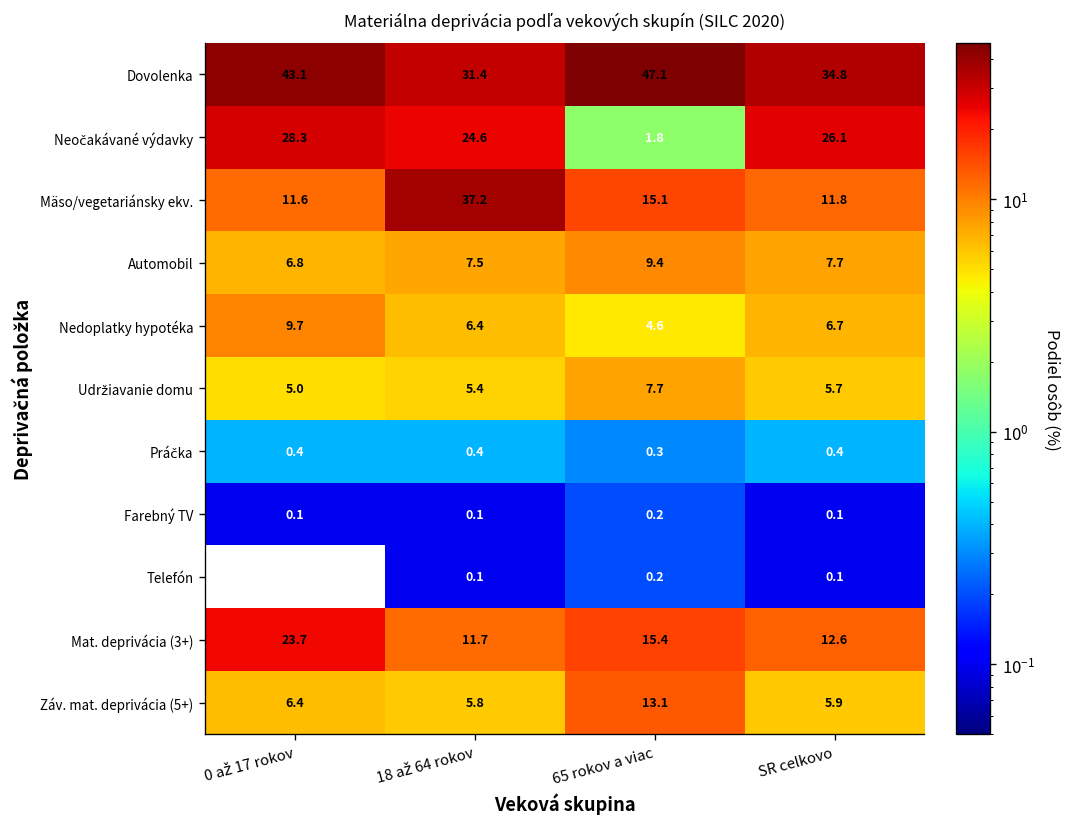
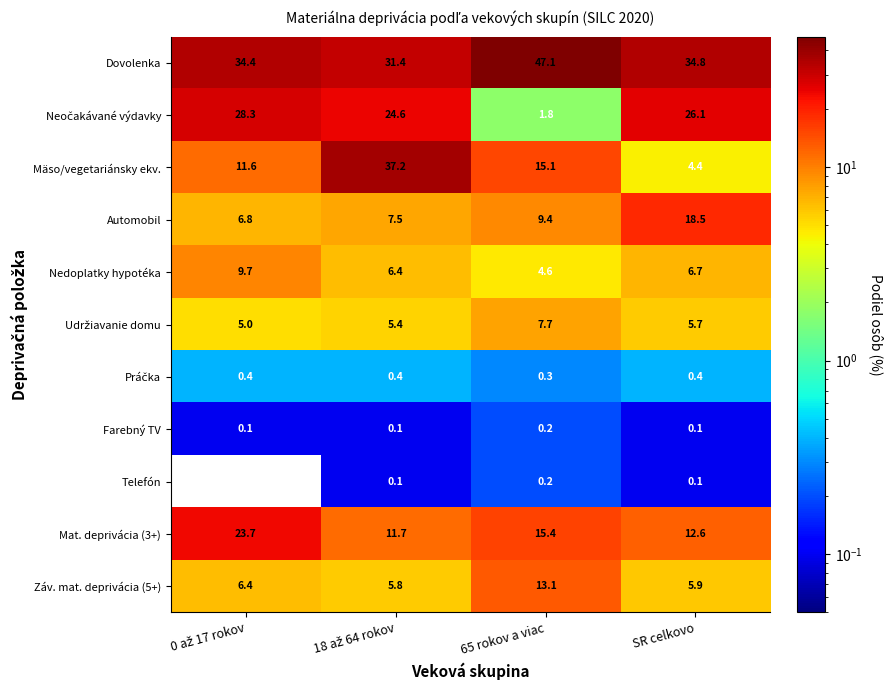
Dovolenka, 0 až 17 rokov: 43.1 -> 34.4
Mäso/vegetariánsky ekv., SR celkovo: 11.8 -> 4.4
Automobil, SR celkovo: 7.7 -> 18.5
